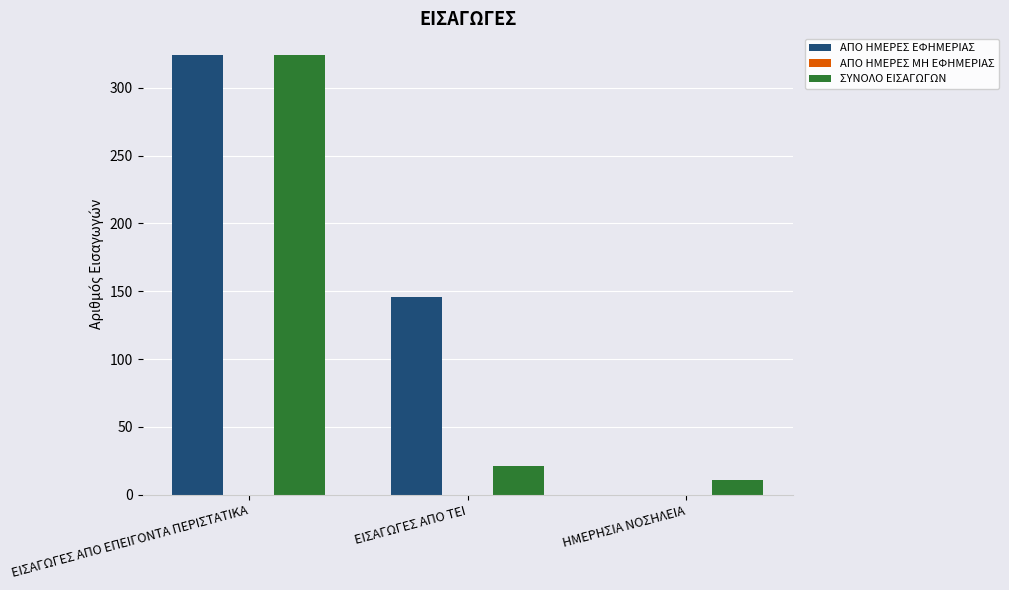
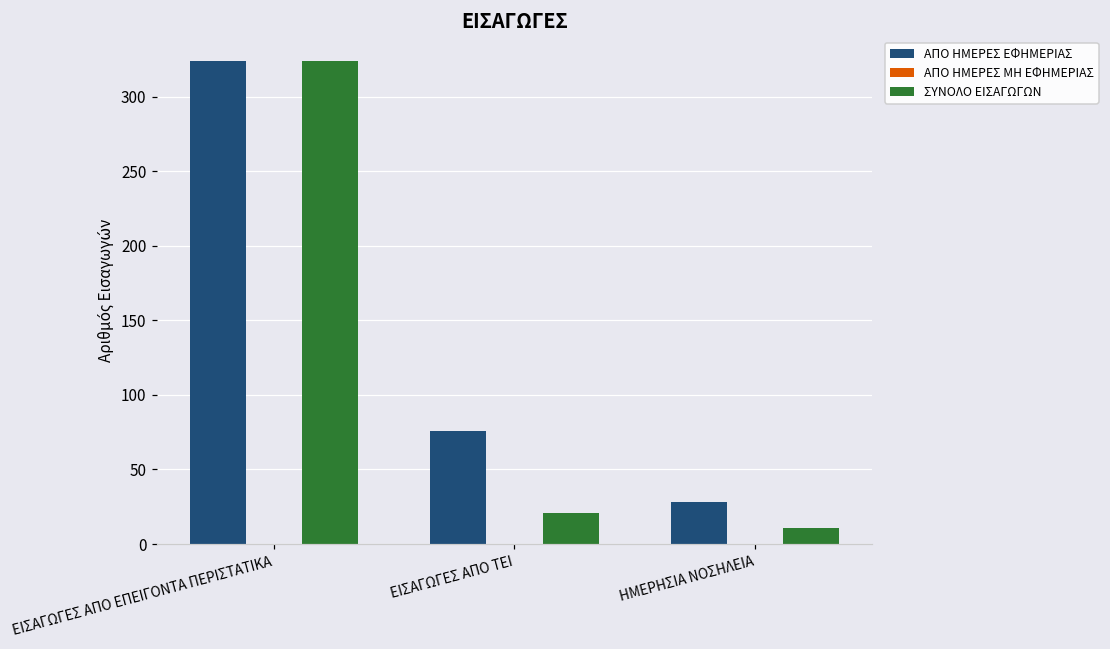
ΑΠΟ ΗΜΕΡΕΣ ΕΦΗΜΕΡΙΑΣ, ΕΙΣΑΓΩΓΕΣ ΑΠΟ ΤΕΙ: 146 -> 76
ΑΠΟ ΗΜΕΡΕΣ ΕΦΗΜΕΡΙΑΣ, ΗΜΕΡΗΣΙΑ ΝΟΣΗΛΕΙΑ: 0 -> 28
